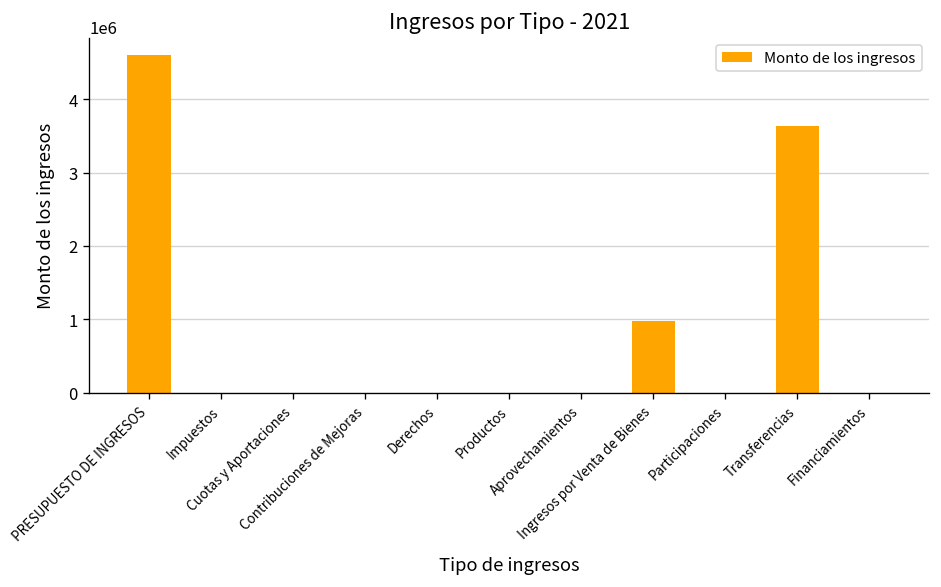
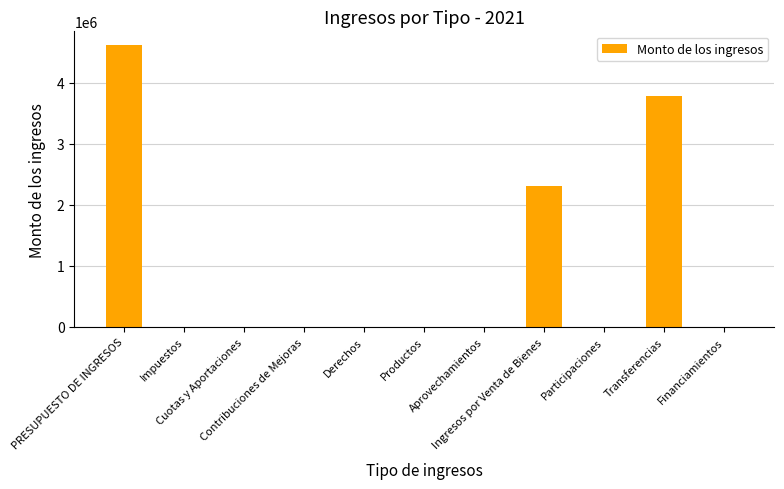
Ingresos por Venta de Bienes: 1000000 -> 2300000
Transferencias: 3600000 -> 3800000
